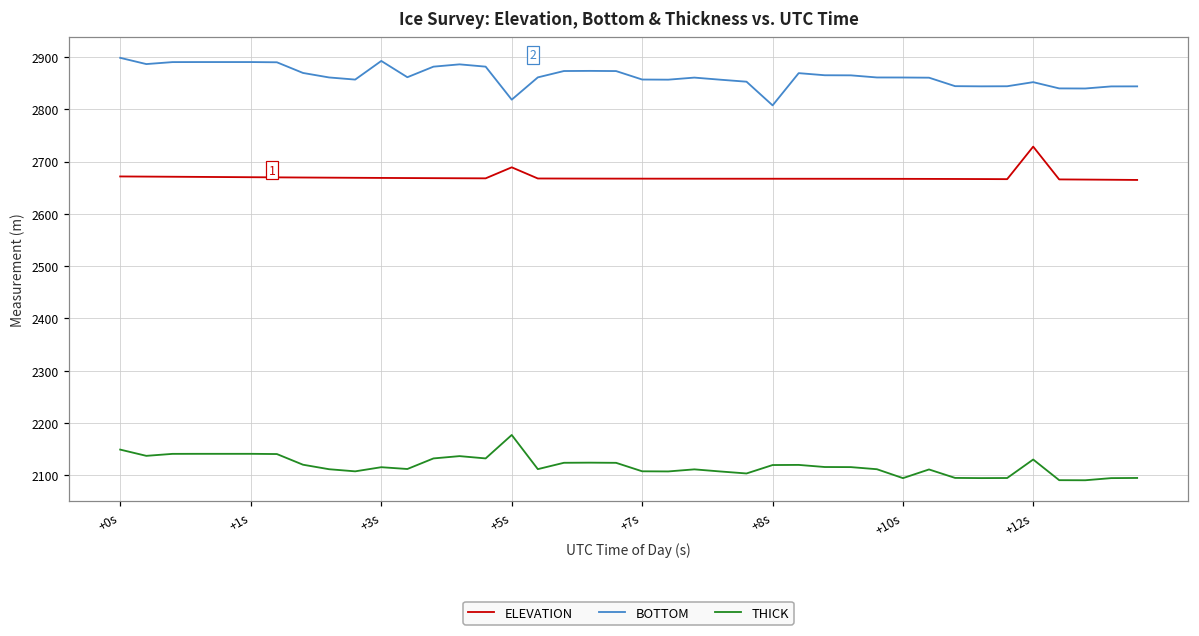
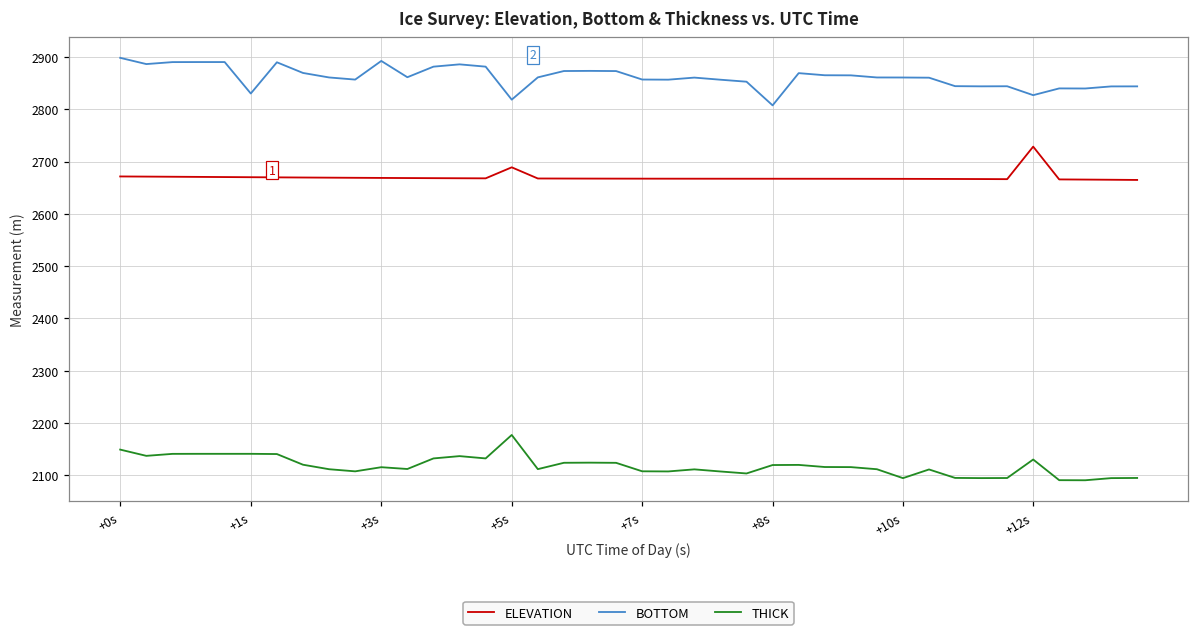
BOTTOM, +1s: 2890 -> 2830
BOTTOM, +12s: 2850 -> 2830
